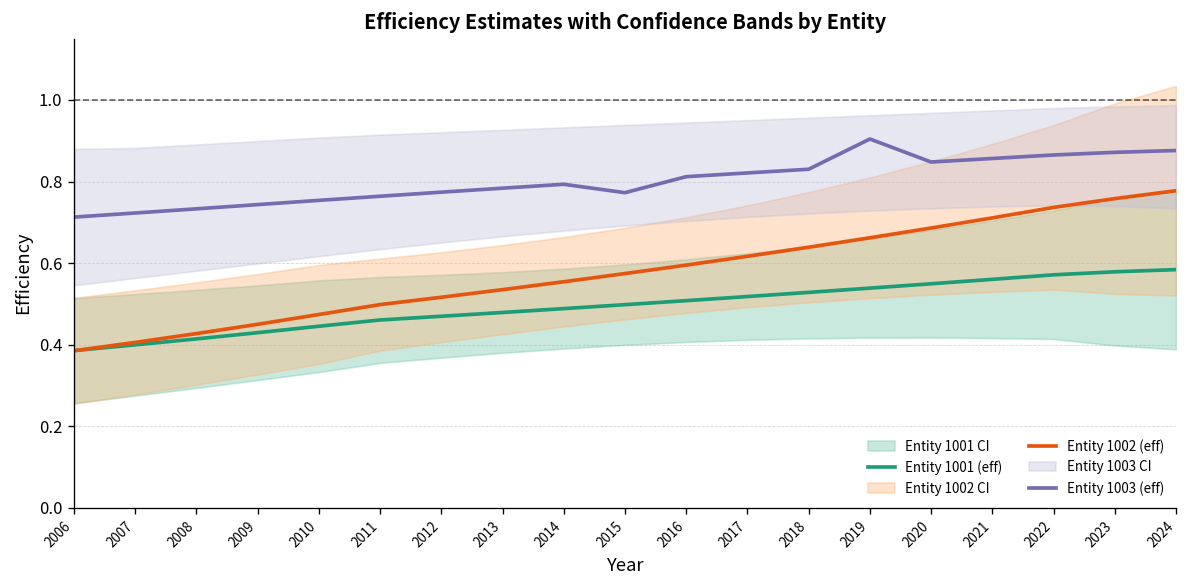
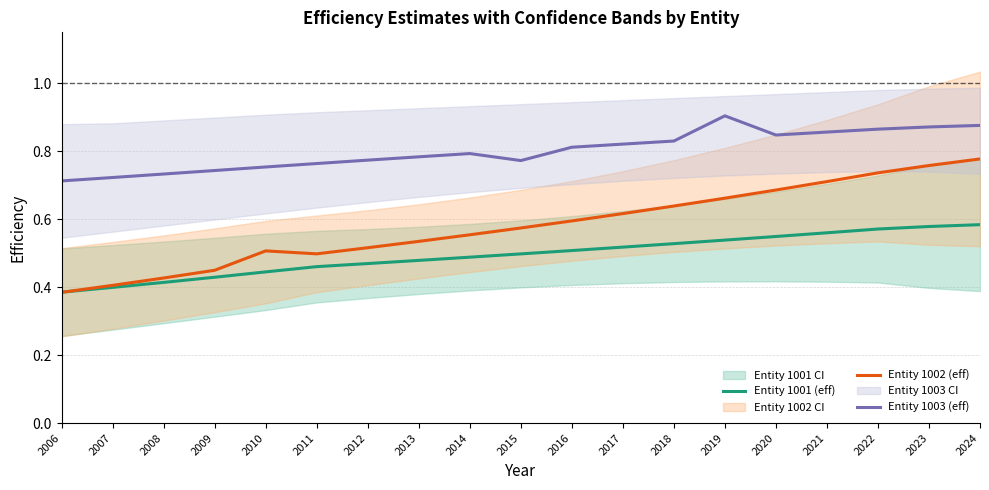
Entity 1002 (eff), 2010: 0.47 -> 0.51
